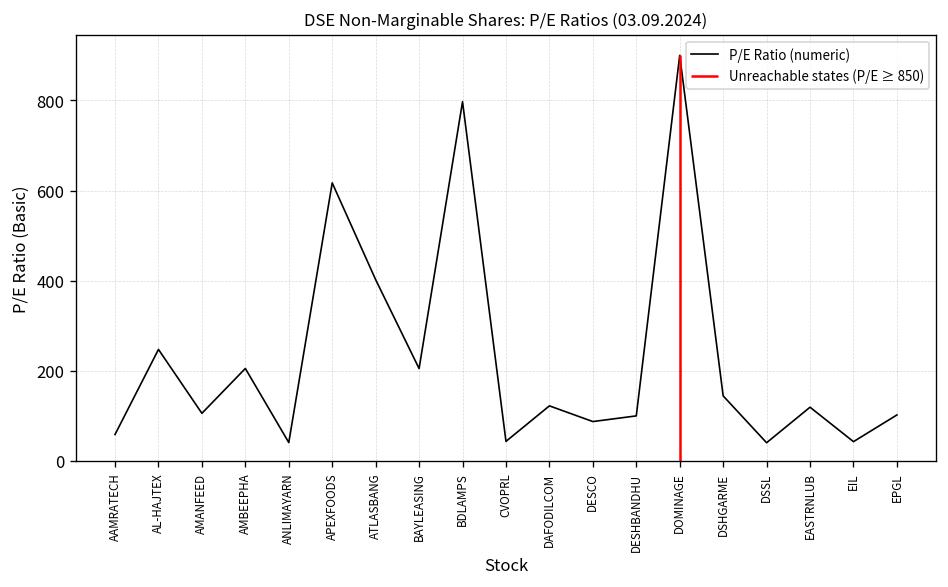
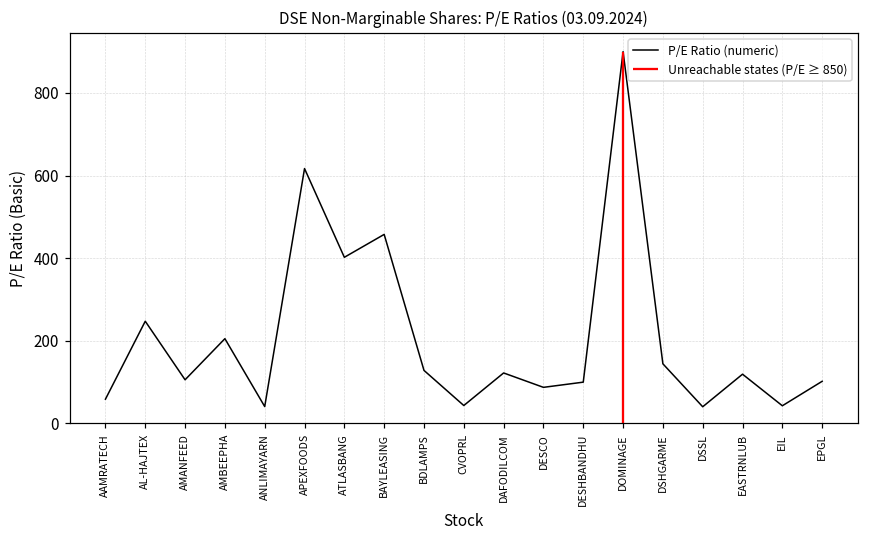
BAYLEASING: 200 -> 460
BDLAMPS: 800 -> 130
